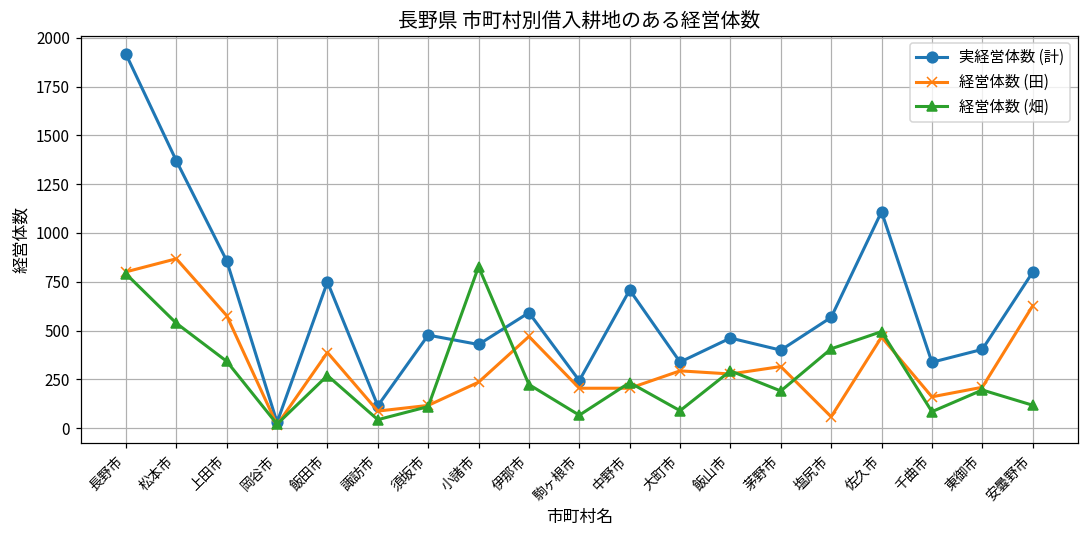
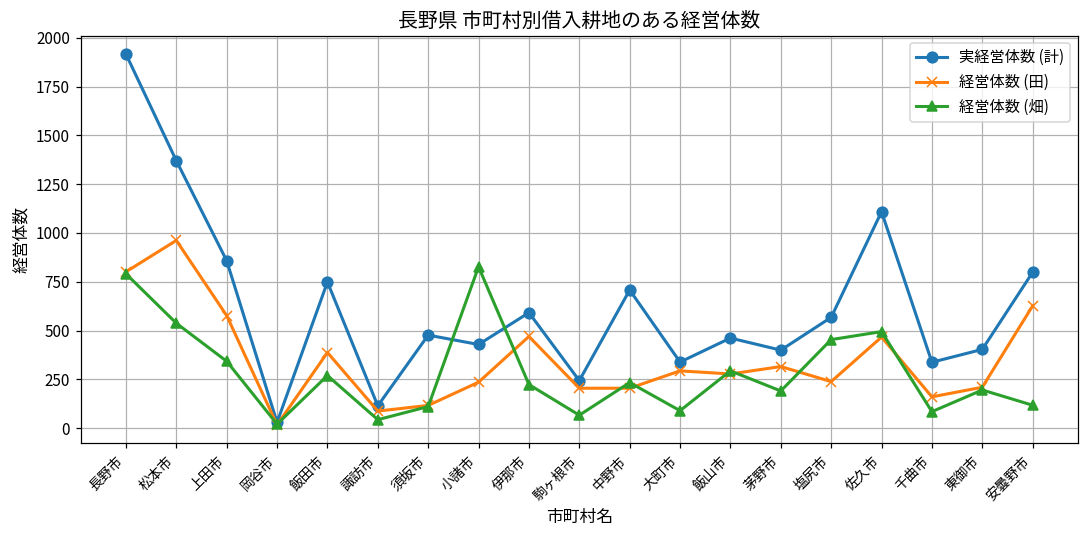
経営体数 (田), 松本市: 870 -> 960
経営体数 (田), 塩尻市: 60 -> 240
経営体数 (畑), 塩尻市: 410 -> 450
